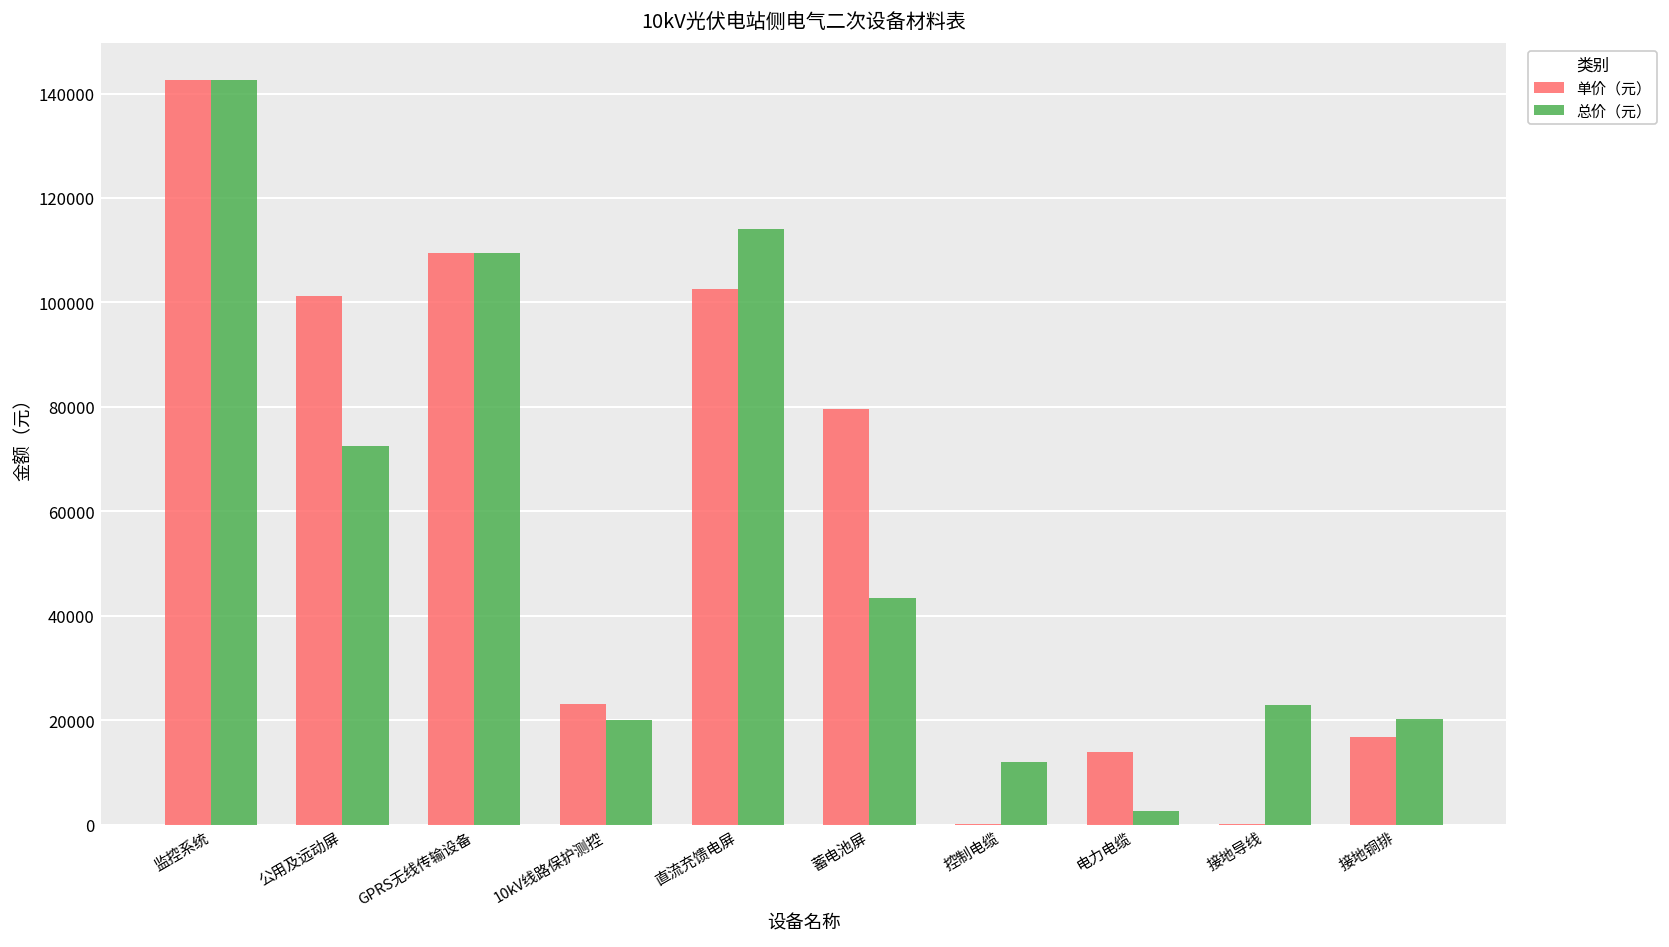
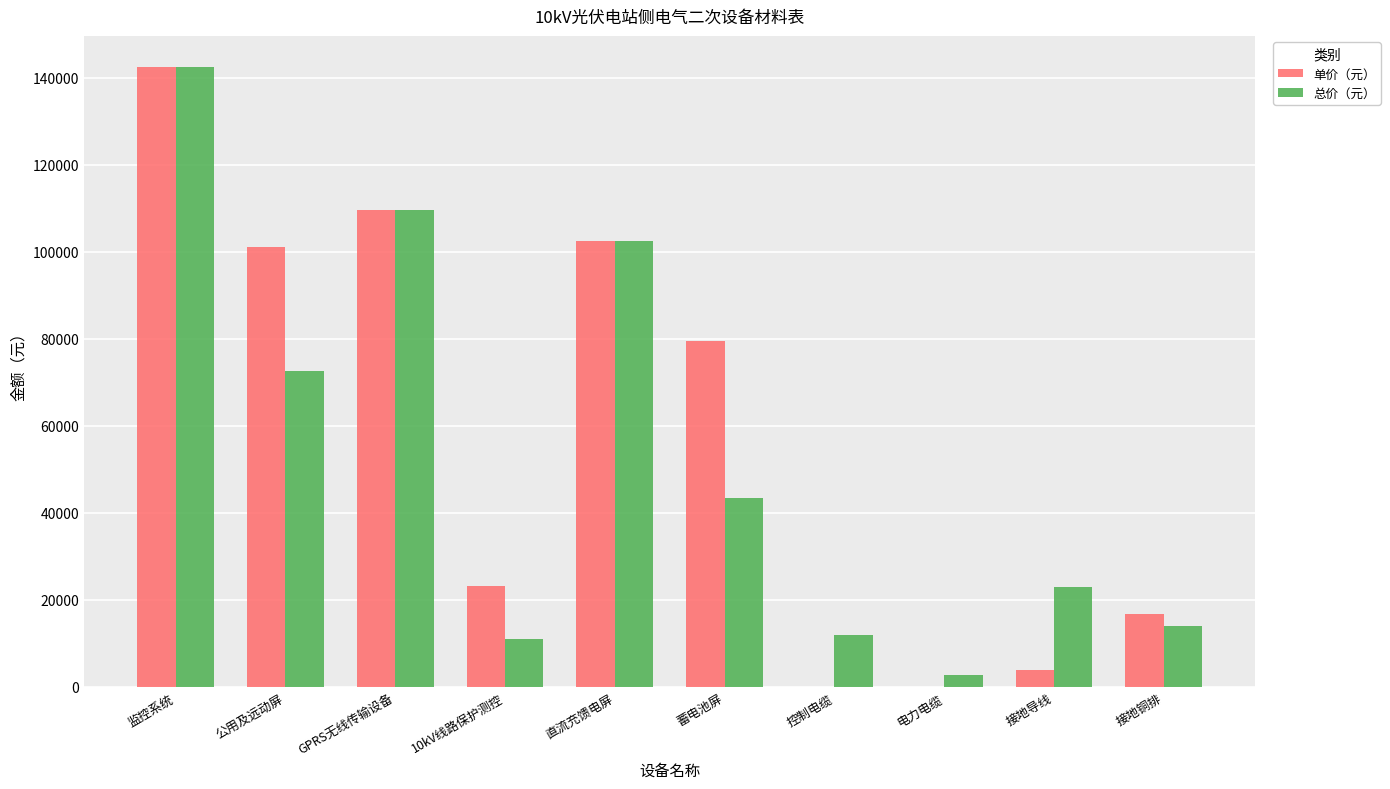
总价（元）, 10kV线路保护测控: 20000 -> 11000
总价（元）, 直流充馈电屏: 114000 -> 103000
单价（元）, 电力电缆: 14000 -> 0
单价（元）, 接地导线: 0 -> 4000
总价（元）, 接地铜排: 20000 -> 14000
